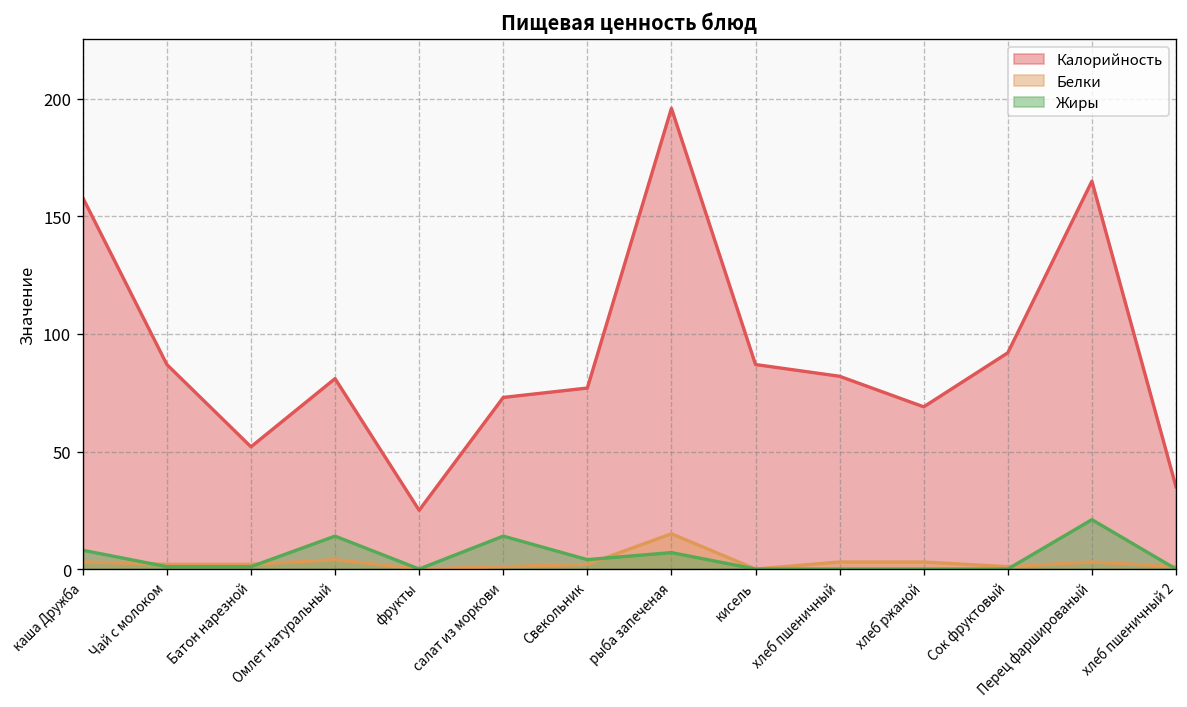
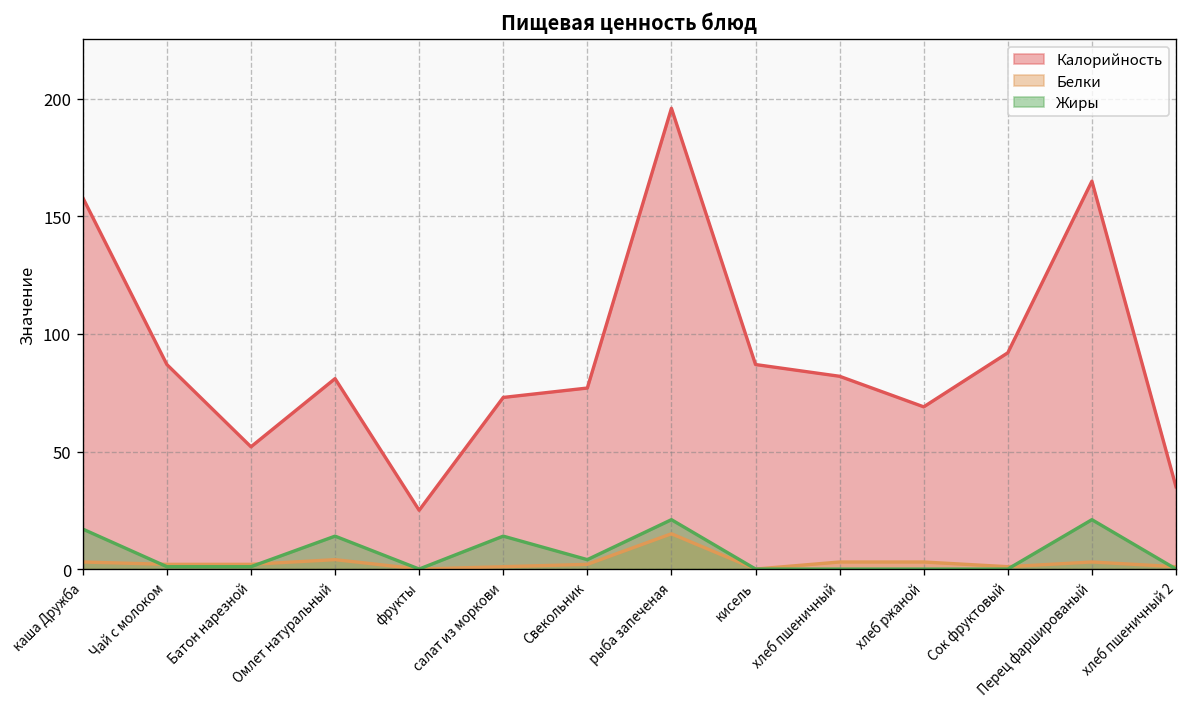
Жиры, каша Дружба: 8 -> 17
Жиры, рыба запеченая: 7 -> 21
